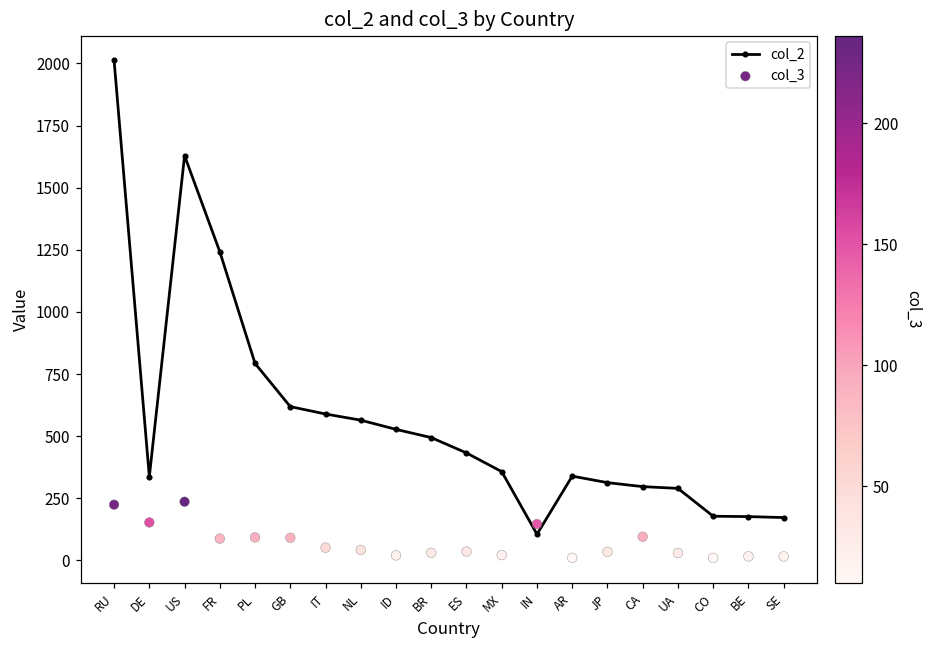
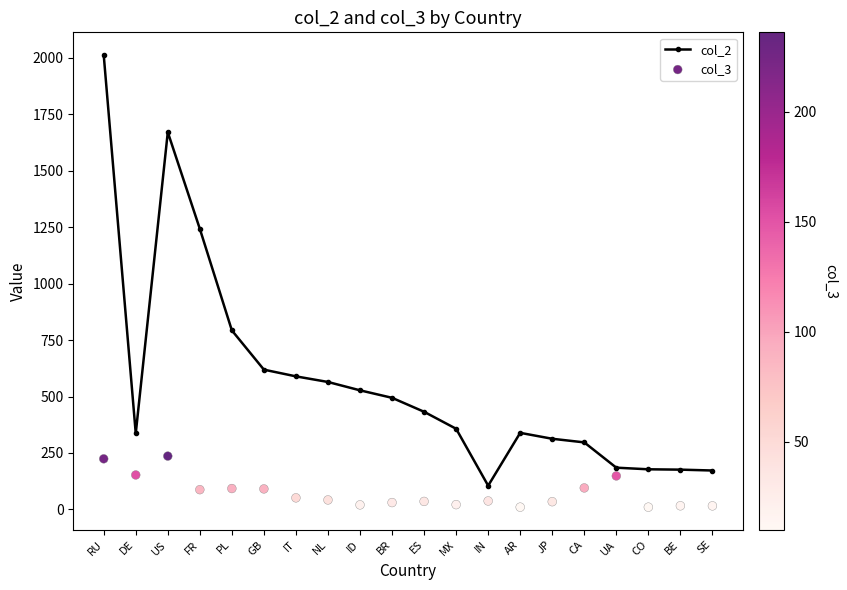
col_2, US: 1630 -> 1670
col_3, IN: 150 -> 40
col_2, UA: 290 -> 180
col_3, UA: 30 -> 150
